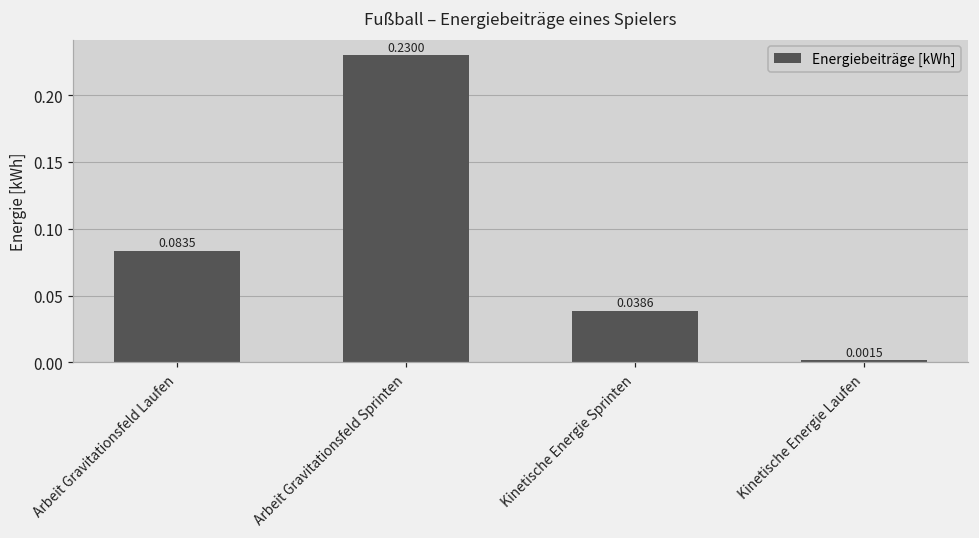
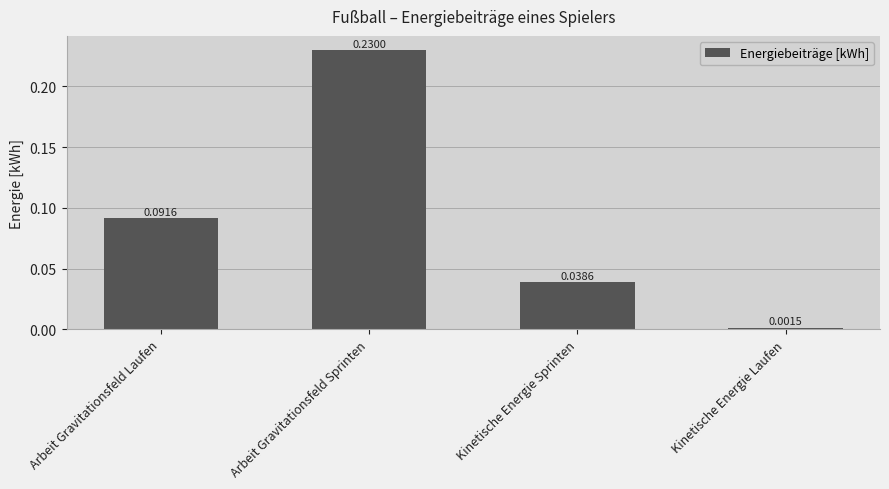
Arbeit Gravitationsfeld Laufen: 0.0835 -> 0.0916
